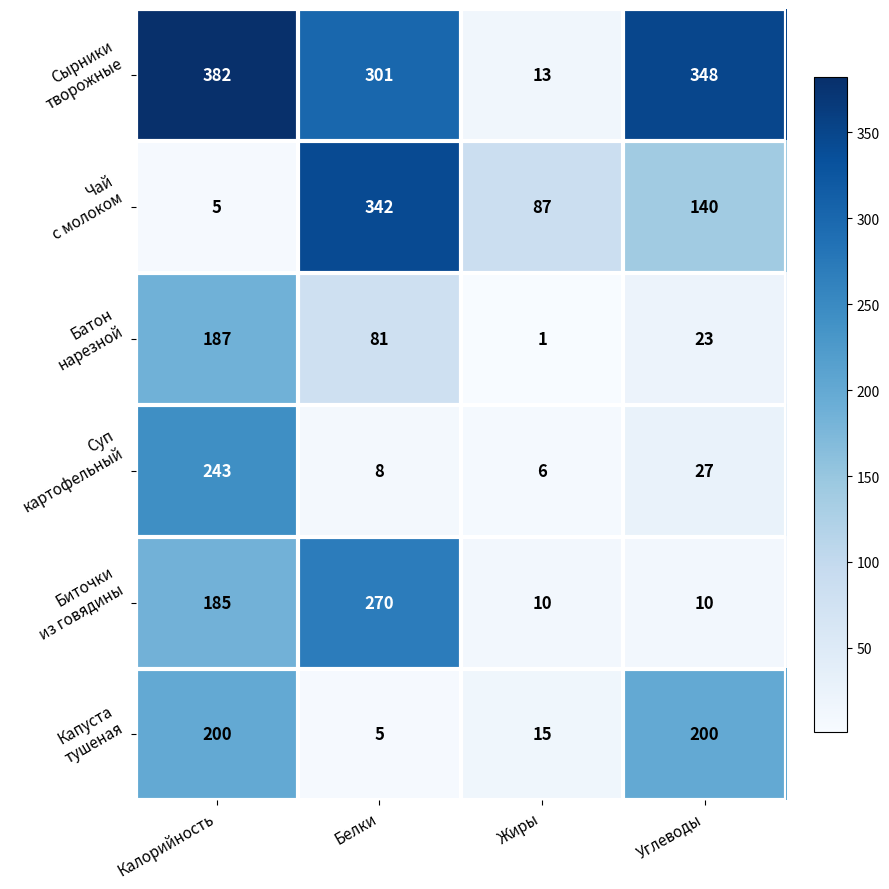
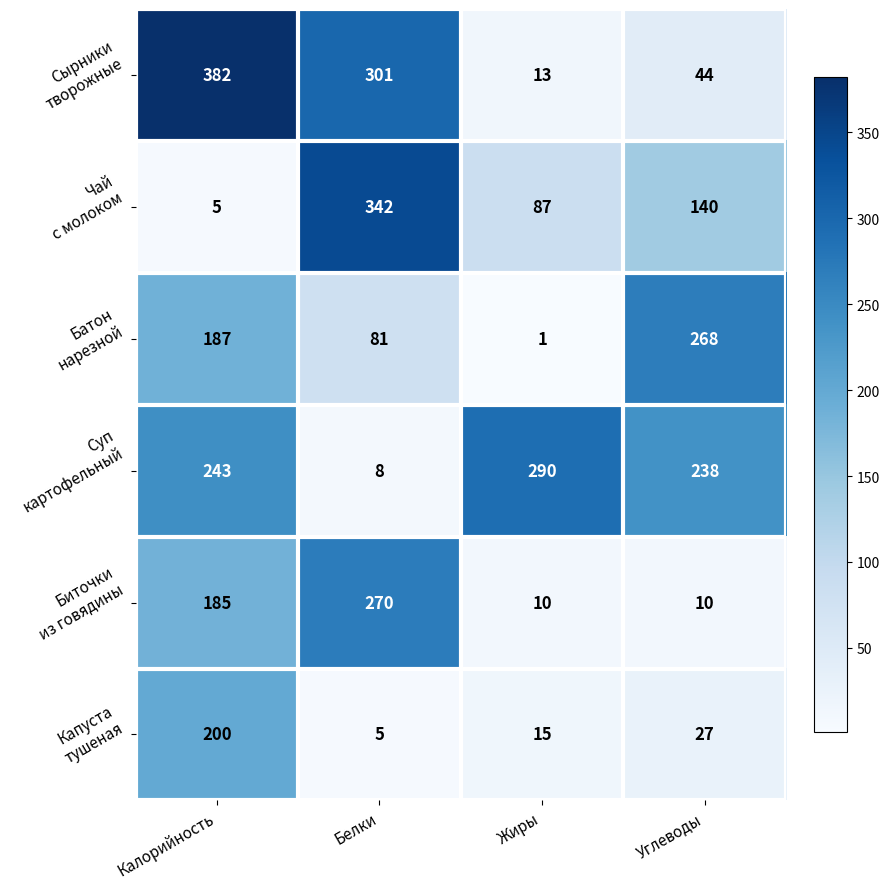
Сырники творожные, Углеводы: 348 -> 44
Батон нарезной, Углеводы: 23 -> 268
Суп картофельный, Жиры: 6 -> 290
Суп картофельный, Углеводы: 27 -> 238
Капуста тушеная, Углеводы: 200 -> 27
